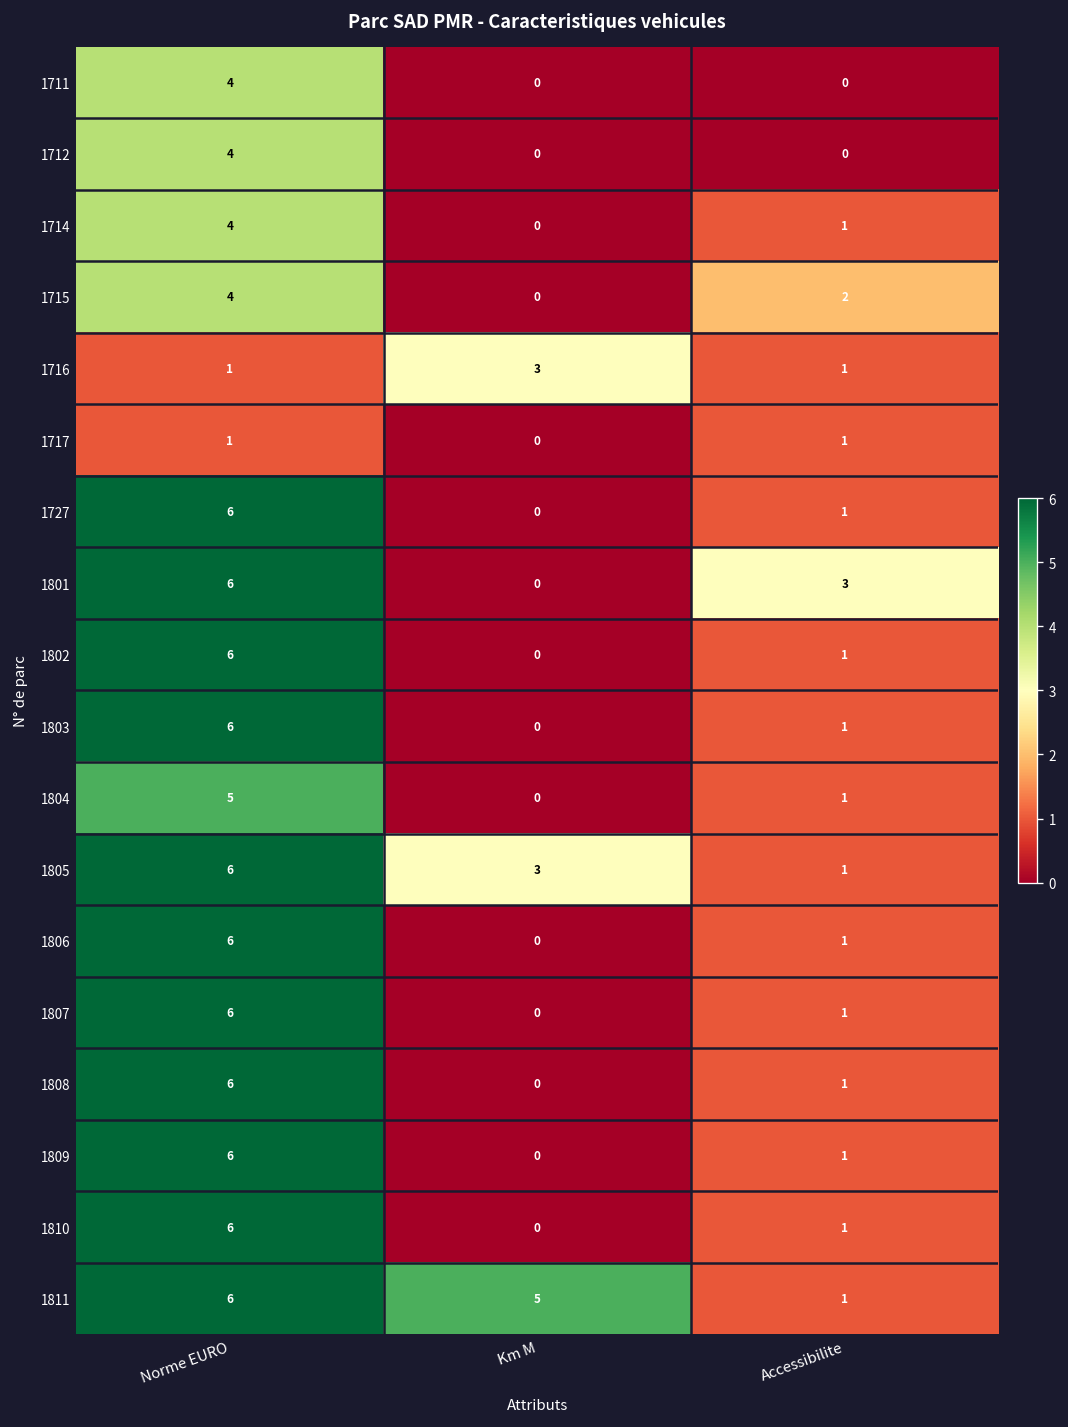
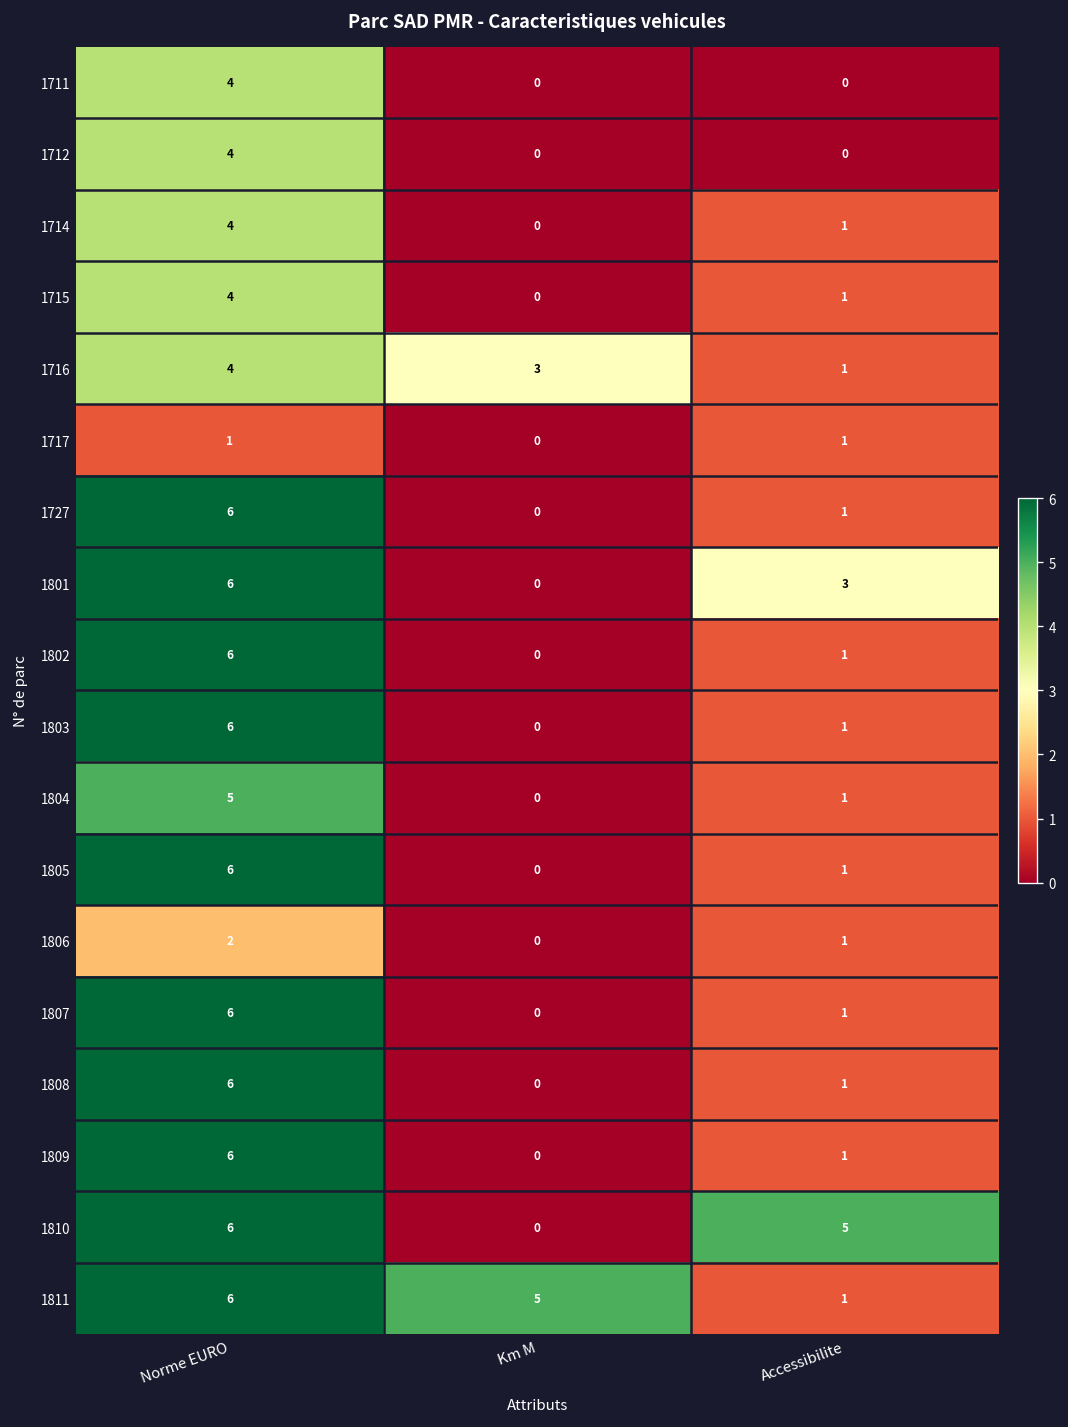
1715, Accessibilite: 2 -> 1
1716, Norme EURO: 1 -> 4
1805, Km M: 3 -> 0
1806, Norme EURO: 6 -> 2
1810, Accessibilite: 1 -> 5
